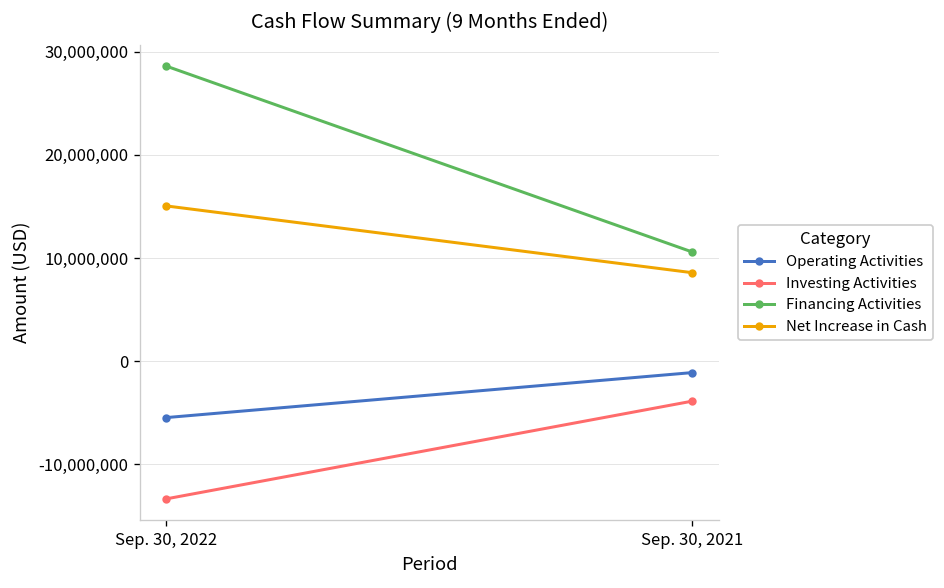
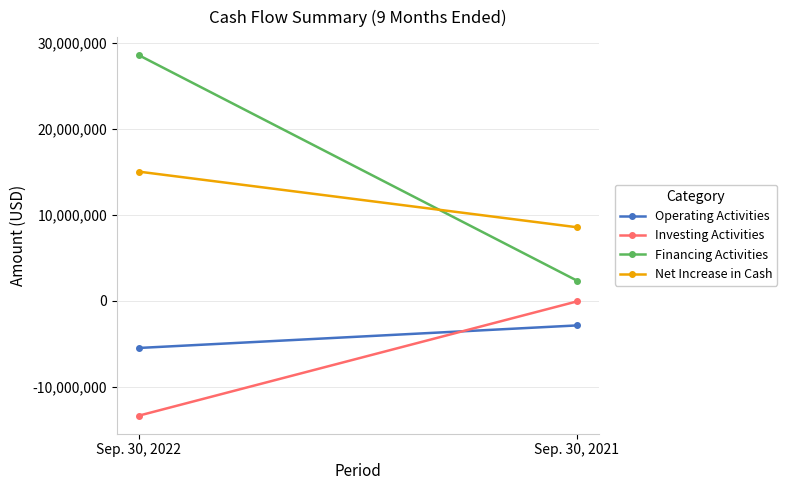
Operating Activities, Sep. 30, 2021: -1,000,000 -> -3,000,000
Investing Activities, Sep. 30, 2021: -4,000,000 -> 0
Financing Activities, Sep. 30, 2021: 11,000,000 -> 2,000,000
